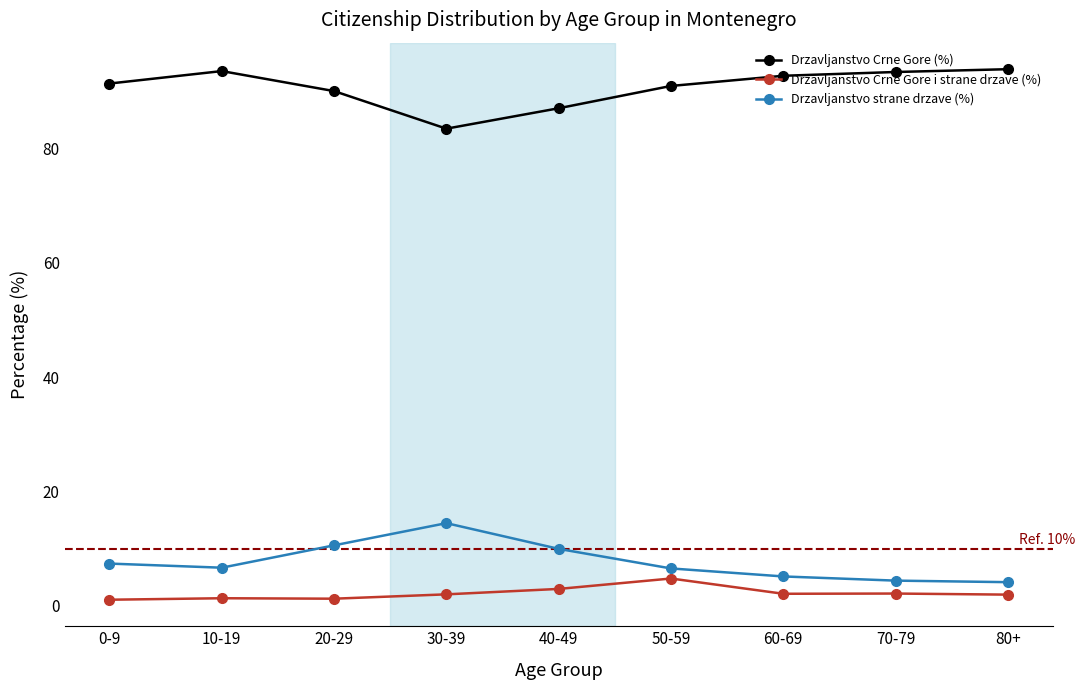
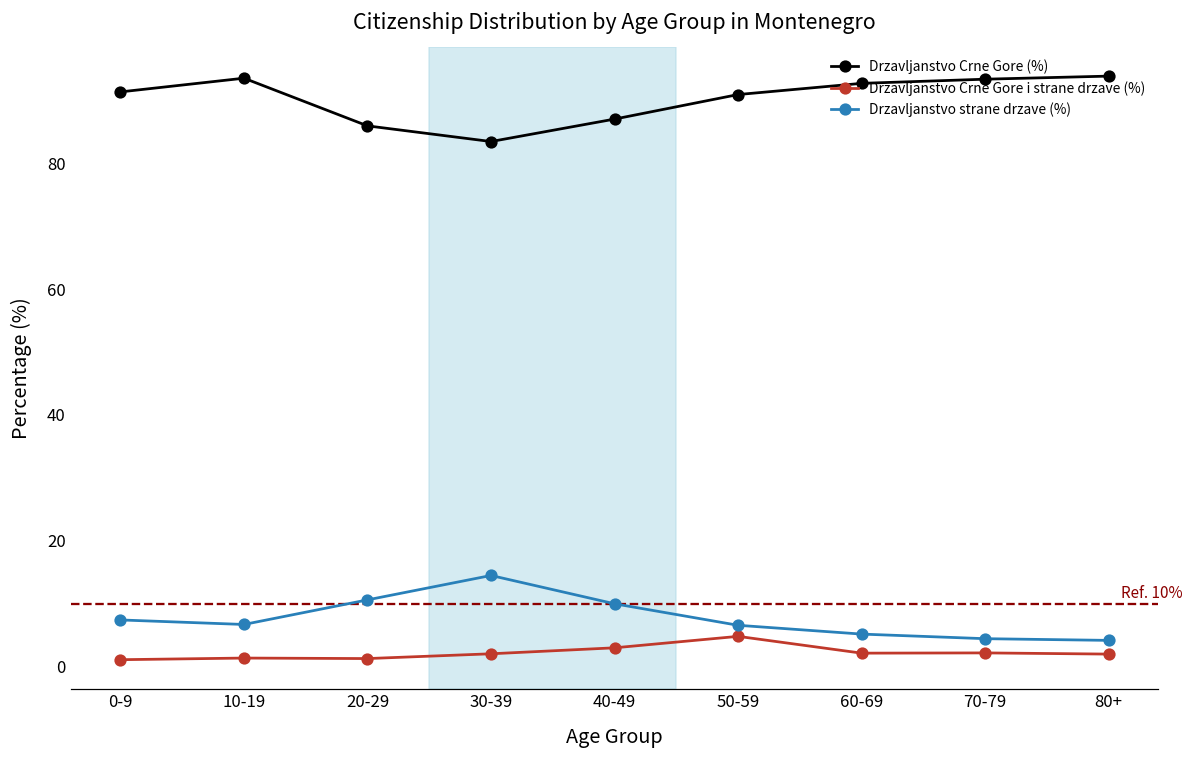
Drzavljanstvo Crne Gore (%), 20-29: 90 -> 86
